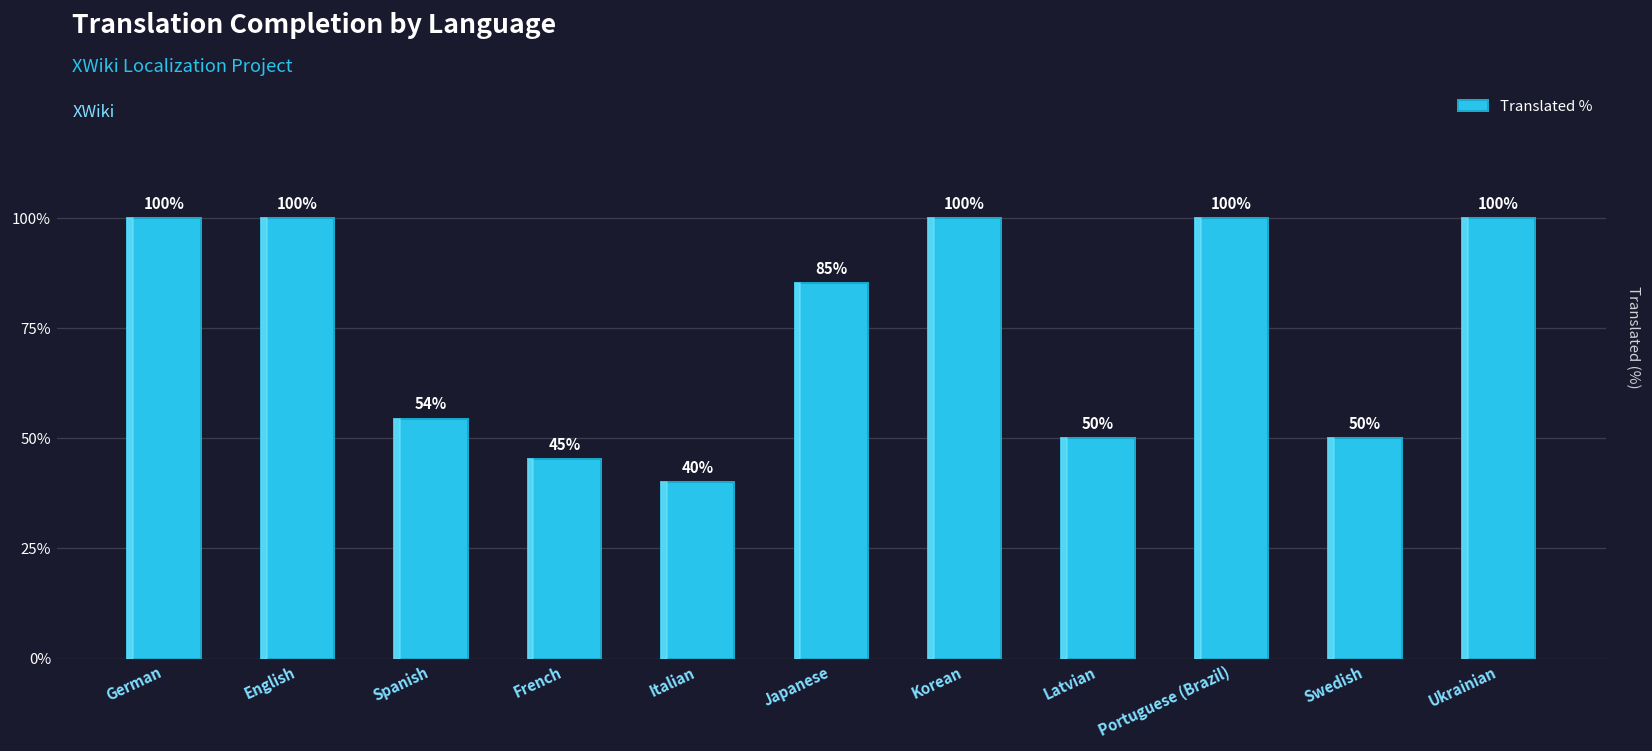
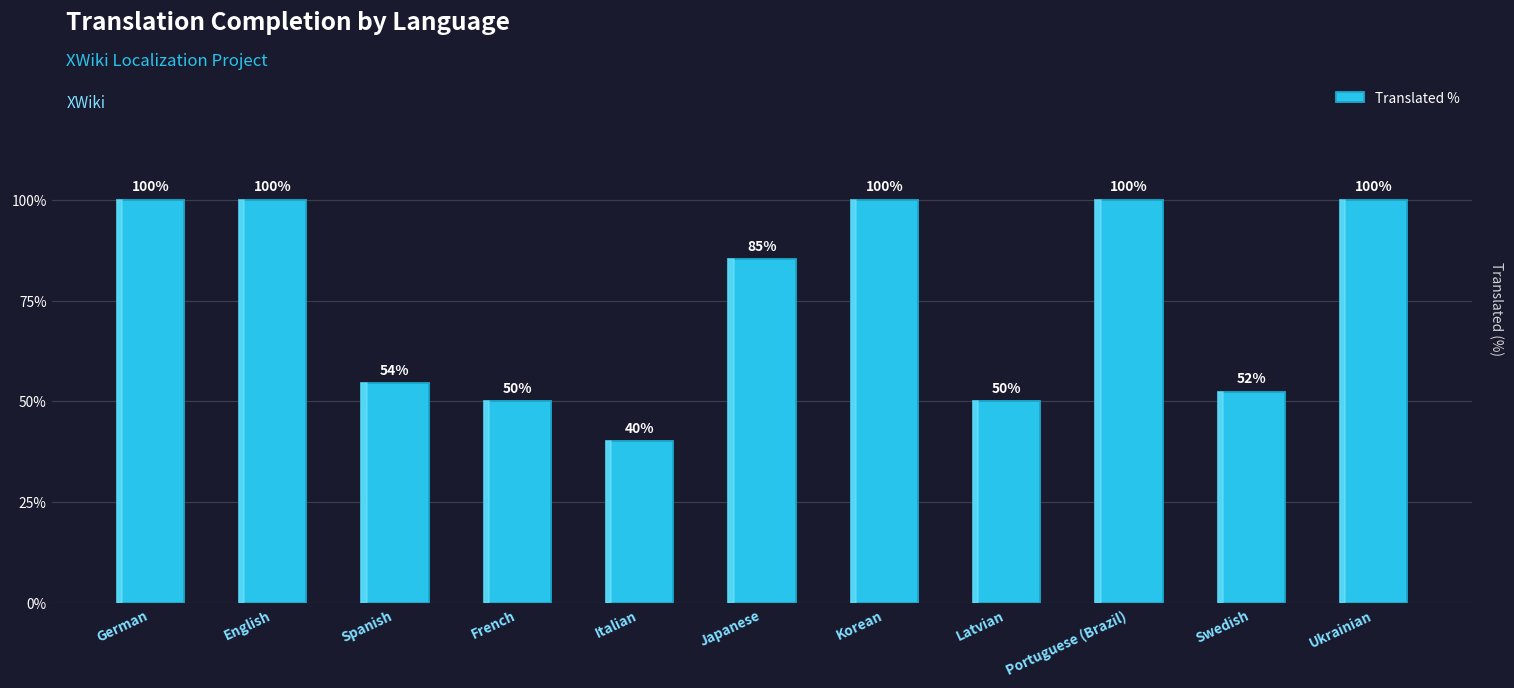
French: 45% -> 50%
Swedish: 50% -> 52%
